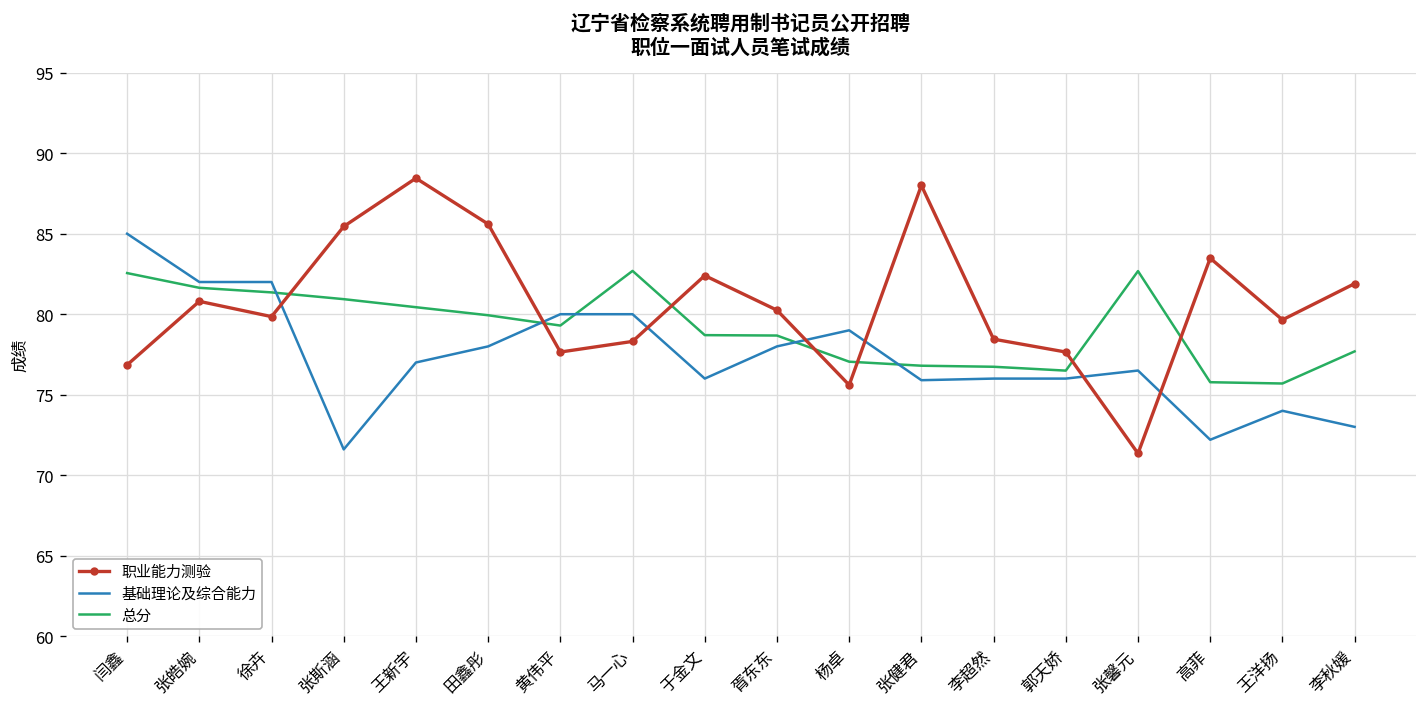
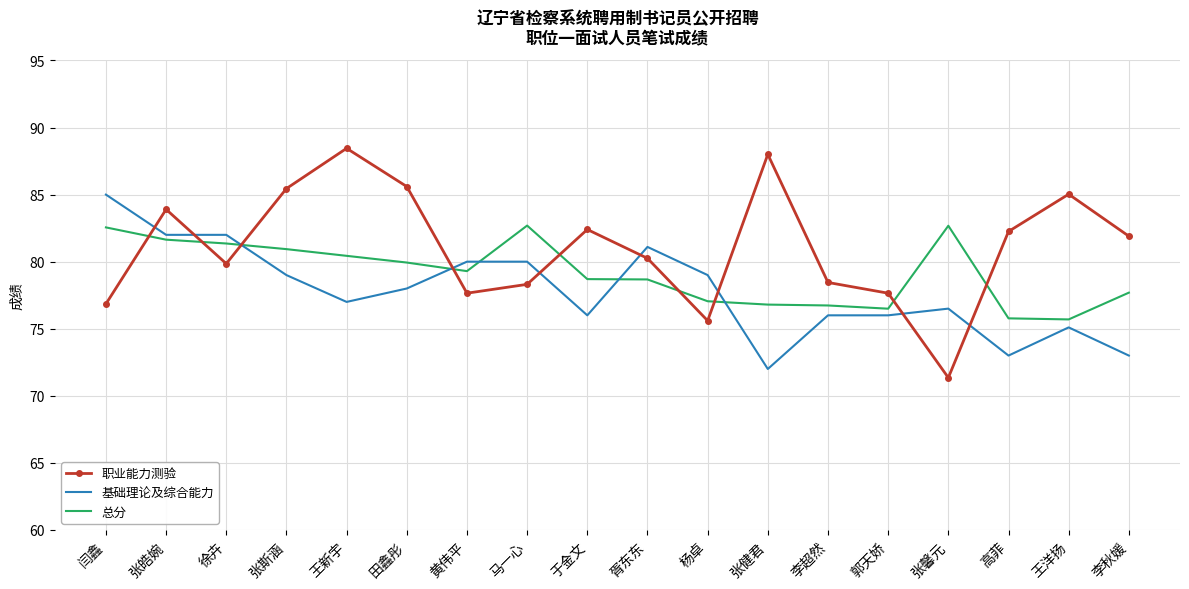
职业能力测验, 张皓婉: 80.8 -> 83.9
基础理论及综合能力, 张斯涵: 71.6 -> 79.0
基础理论及综合能力, 胥东东: 78.0 -> 81.1
基础理论及综合能力, 张健君: 75.9 -> 72.0
职业能力测验, 高菲: 83.5 -> 82.3
基础理论及综合能力, 高菲: 72.2 -> 73.0
职业能力测验, 王洋扬: 79.7 -> 85.0
基础理论及综合能力, 王洋扬: 74.0 -> 75.1
